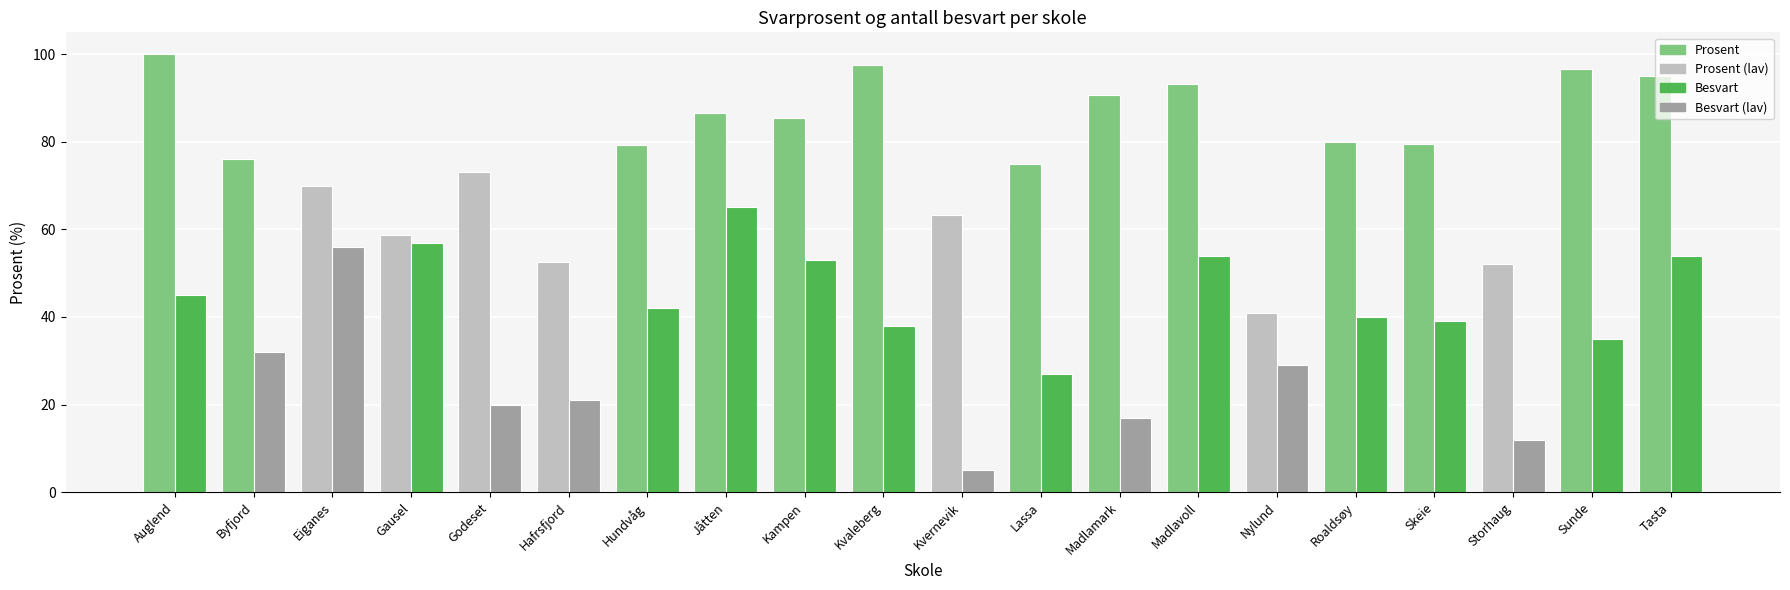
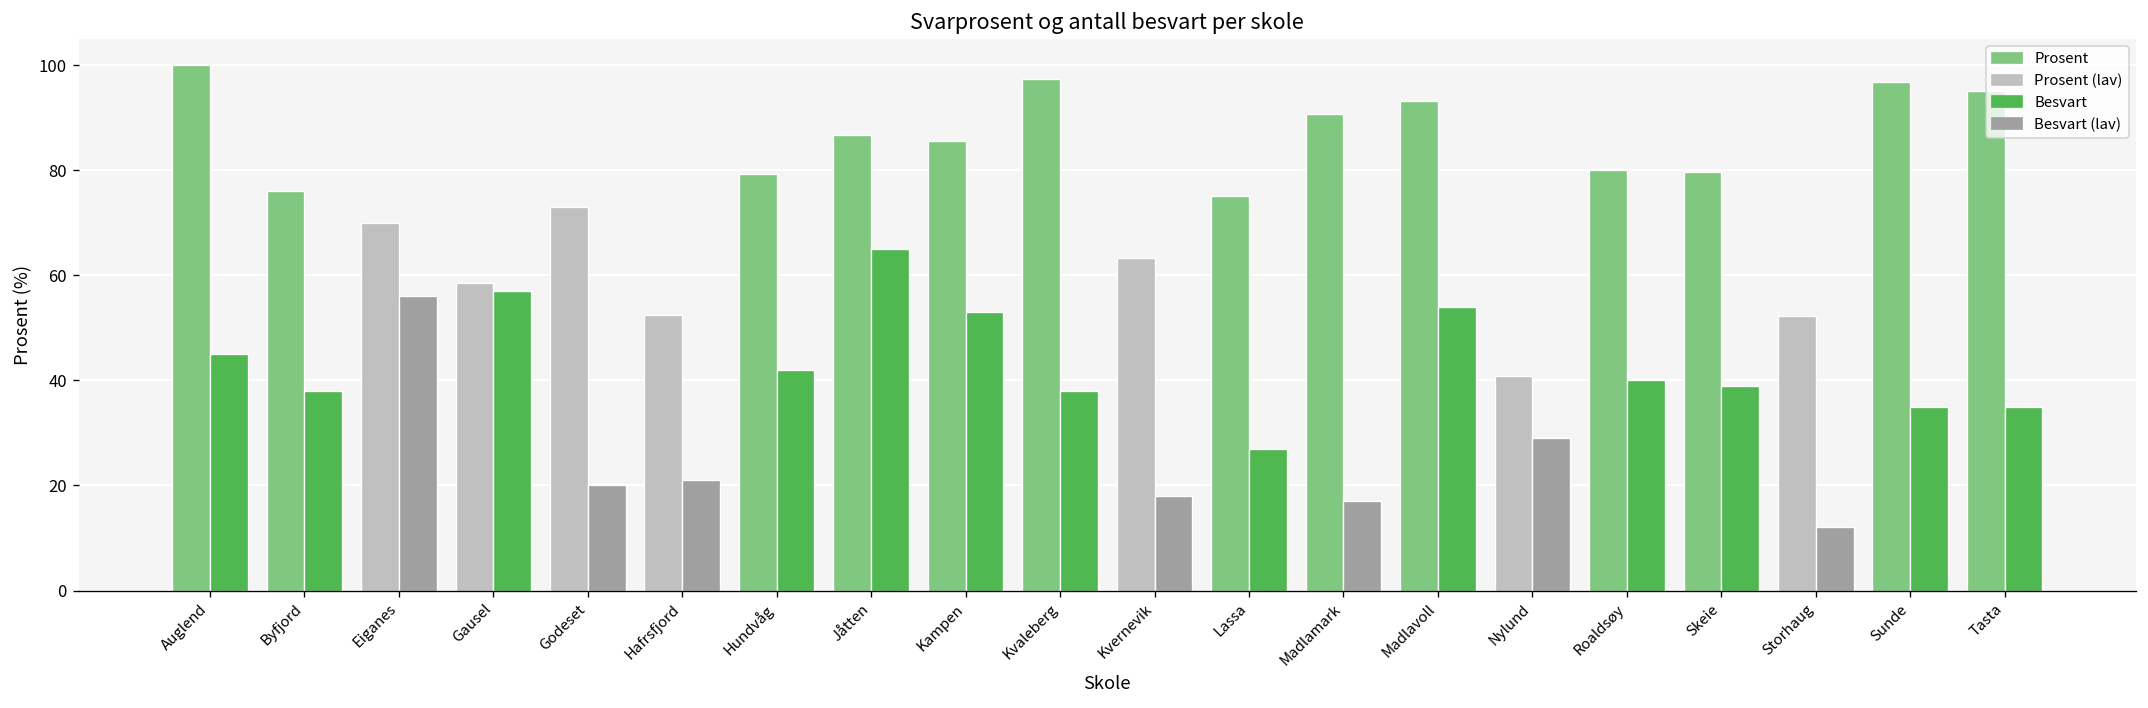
Besvart, Byfjord: 32 -> 38
Besvart, Kvernevik: 5 -> 18
Besvart, Tasta: 54 -> 35
